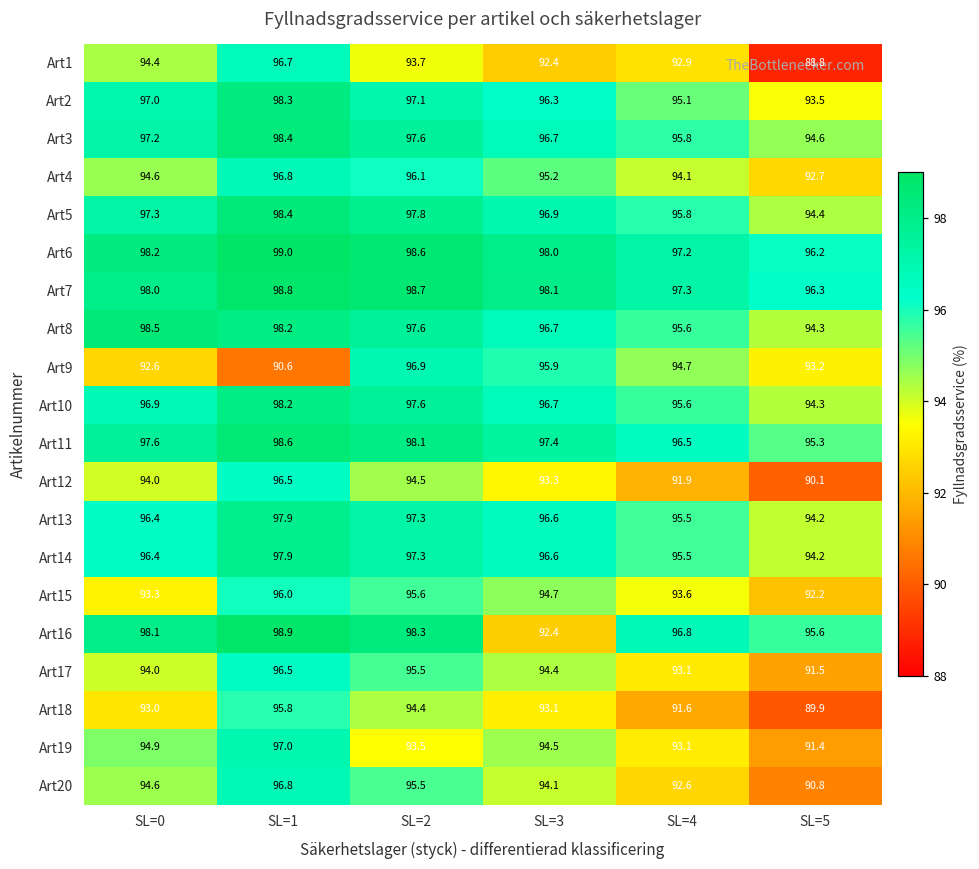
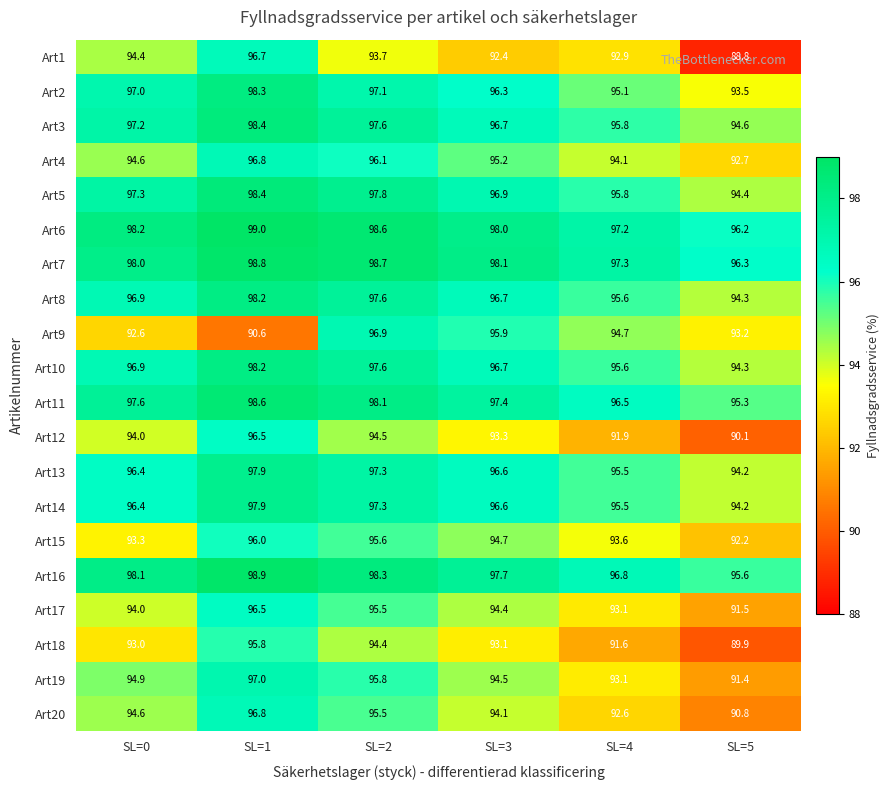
Art8, SL=0: 98.5 -> 96.9
Art16, SL=3: 92.4 -> 97.7
Art19, SL=2: 93.5 -> 95.8
